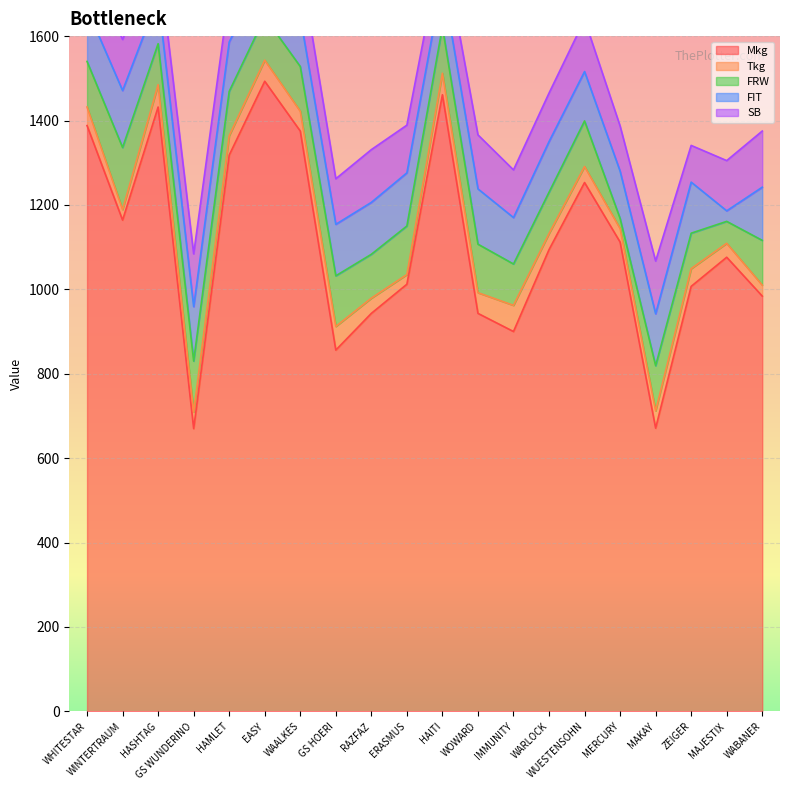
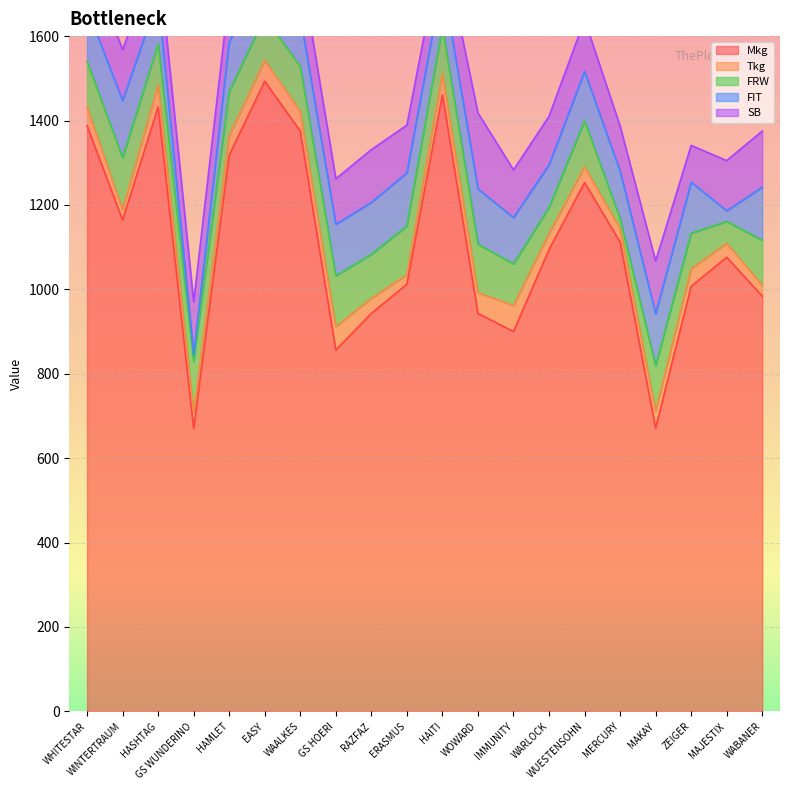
FRW, WINTERTRAUM: 150 -> 120
FIT, GS WUNDERINO: 130 -> 20
SB, WOWARD: 130 -> 180
FRW, WARLOCK: 100 -> 60
FIT, WARLOCK: 120 -> 100
